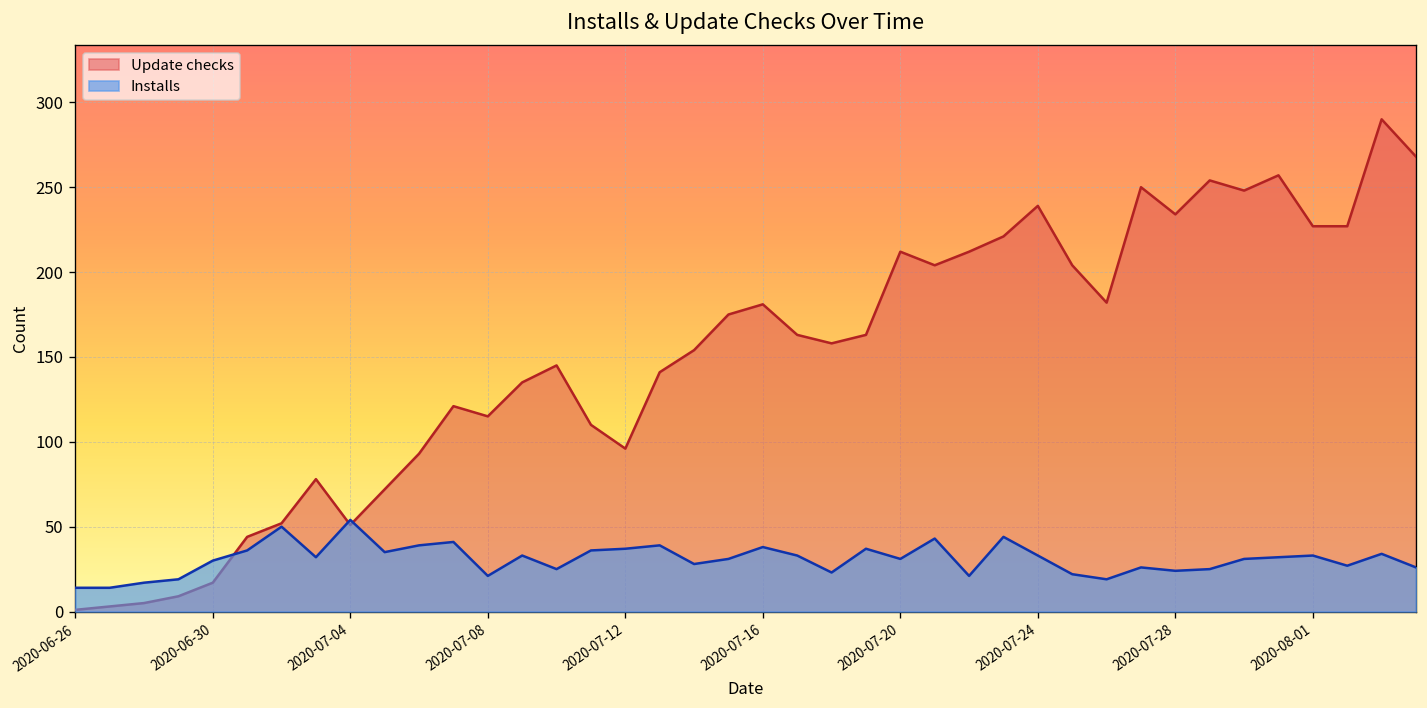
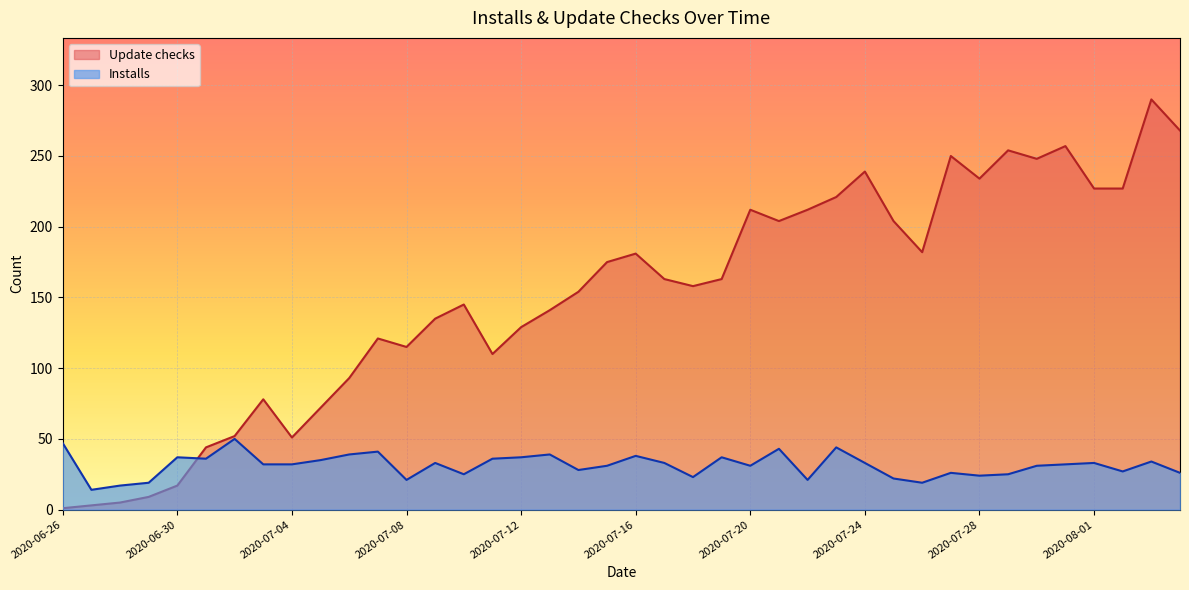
Installs, 2020-06-26: 14 -> 47
Installs, 2020-06-30: 30 -> 37
Installs, 2020-07-04: 54 -> 32
Update checks, 2020-07-12: 96 -> 129
